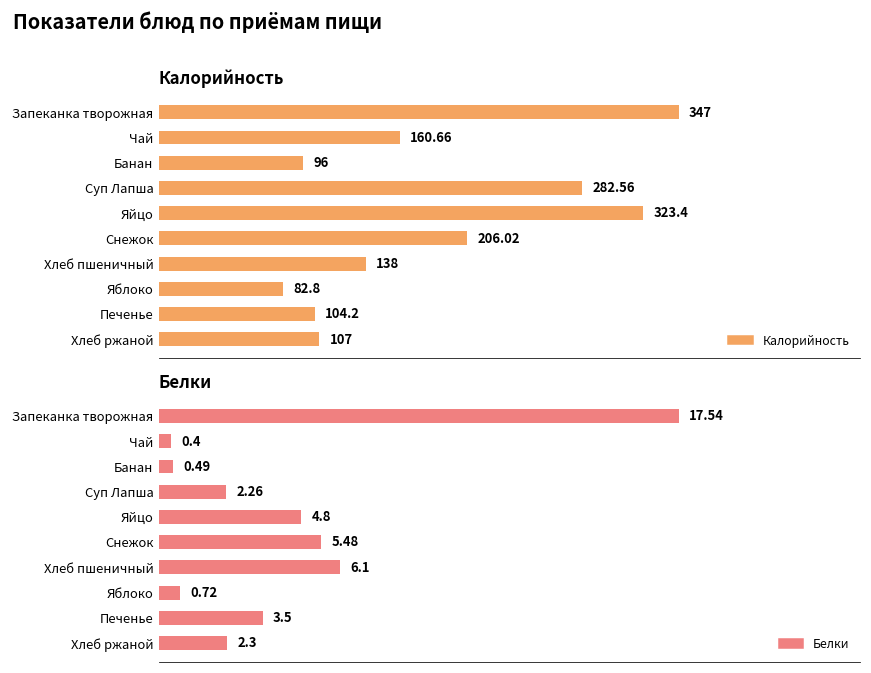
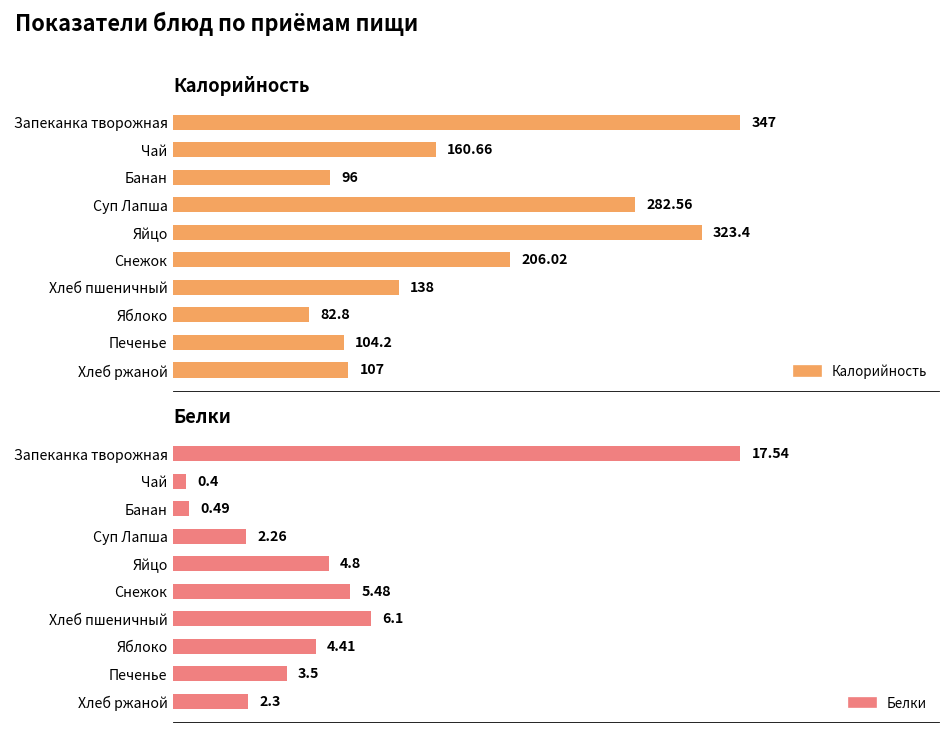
Белки, Яблоко: 0.72 -> 4.41
